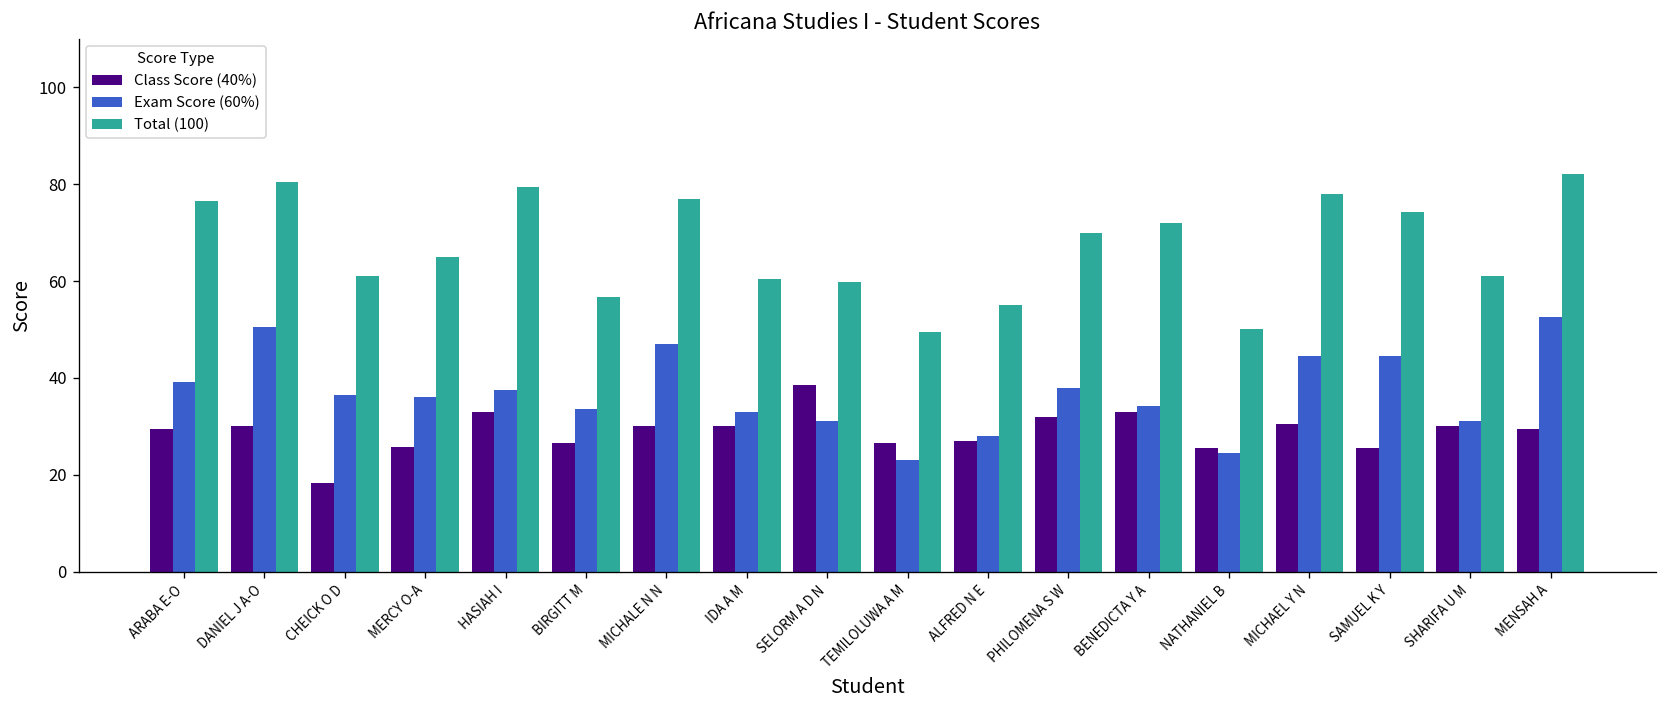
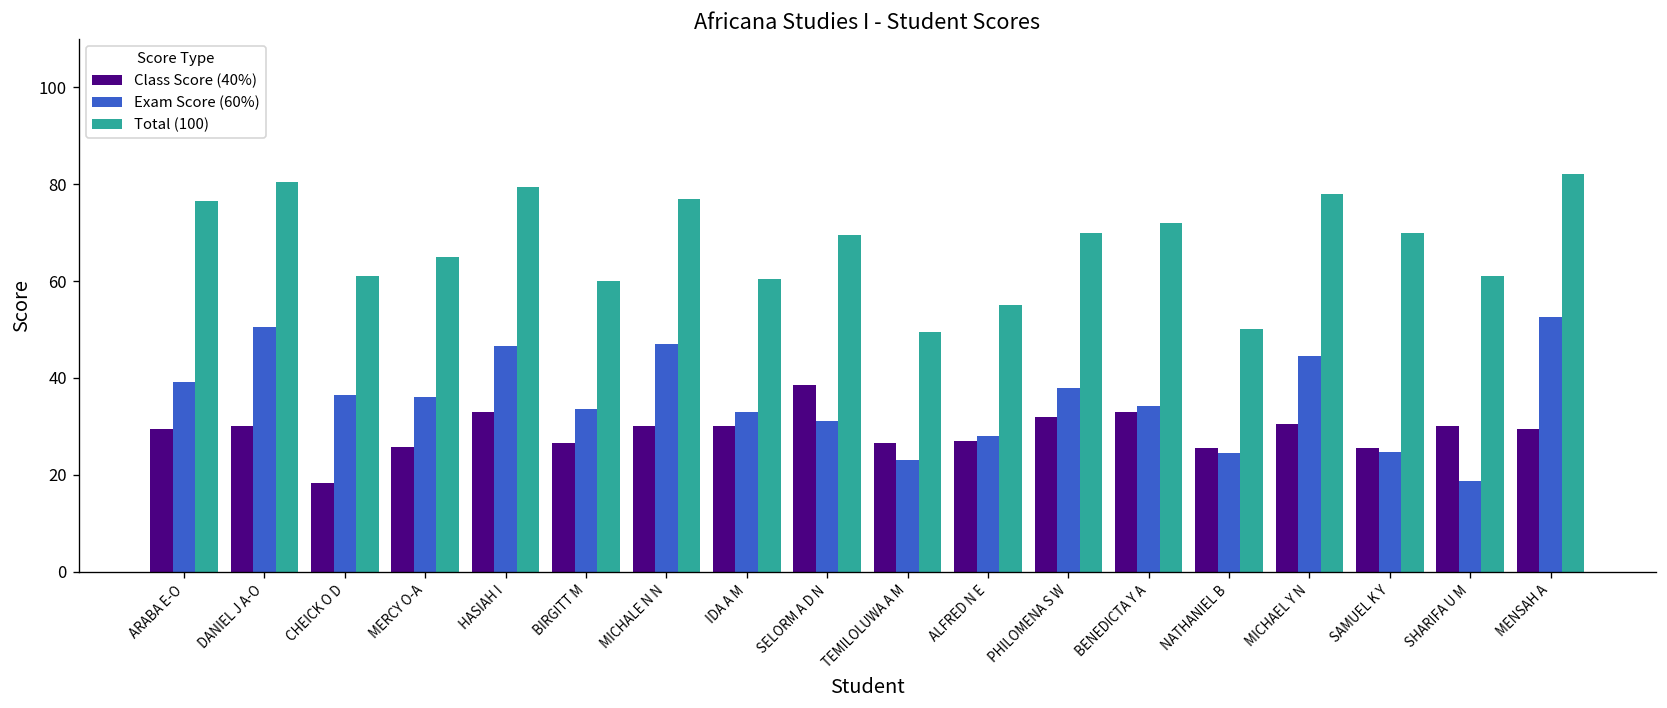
Exam Score (60%), HASIAH I: 38 -> 47
Total (100), BIRGITT M: 57 -> 60
Total (100), SELORM A D N: 60 -> 70
Exam Score (60%), SAMUEL K Y: 45 -> 25
Total (100), SAMUEL K Y: 74 -> 70
Exam Score (60%), SHARIFA U M: 31 -> 19
